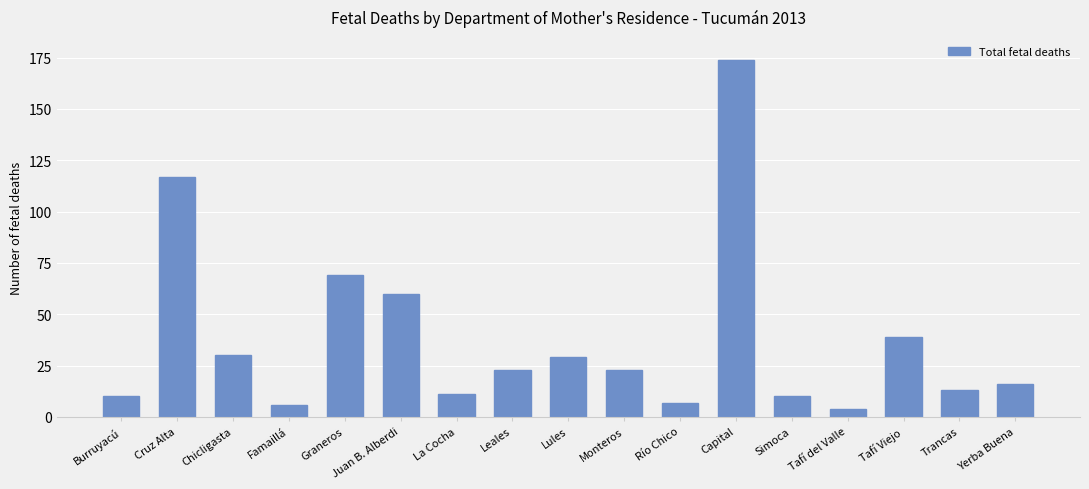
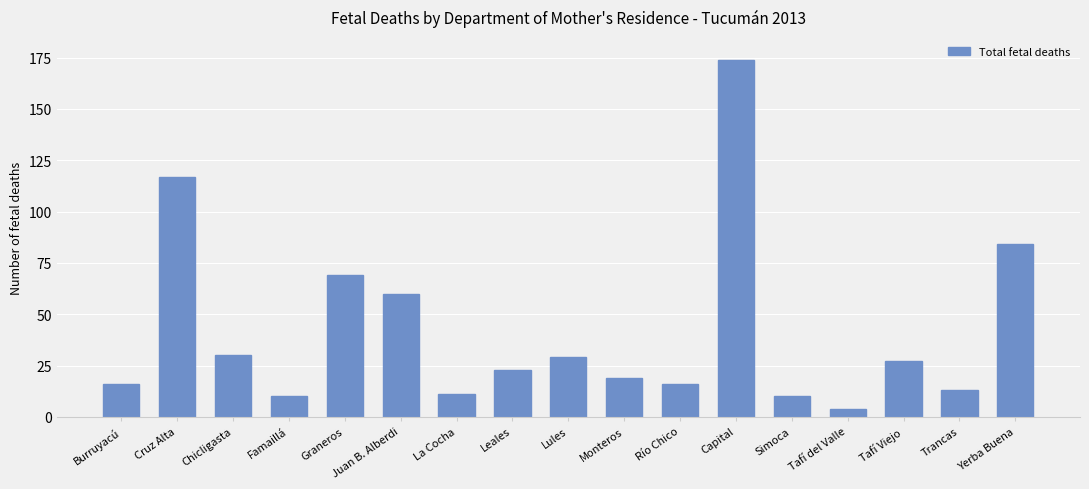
Burruyacú: 10 -> 16
Famaillá: 6 -> 10
Monteros: 23 -> 19
Río Chico: 7 -> 16
Tafí Viejo: 39 -> 27
Yerba Buena: 16 -> 84
